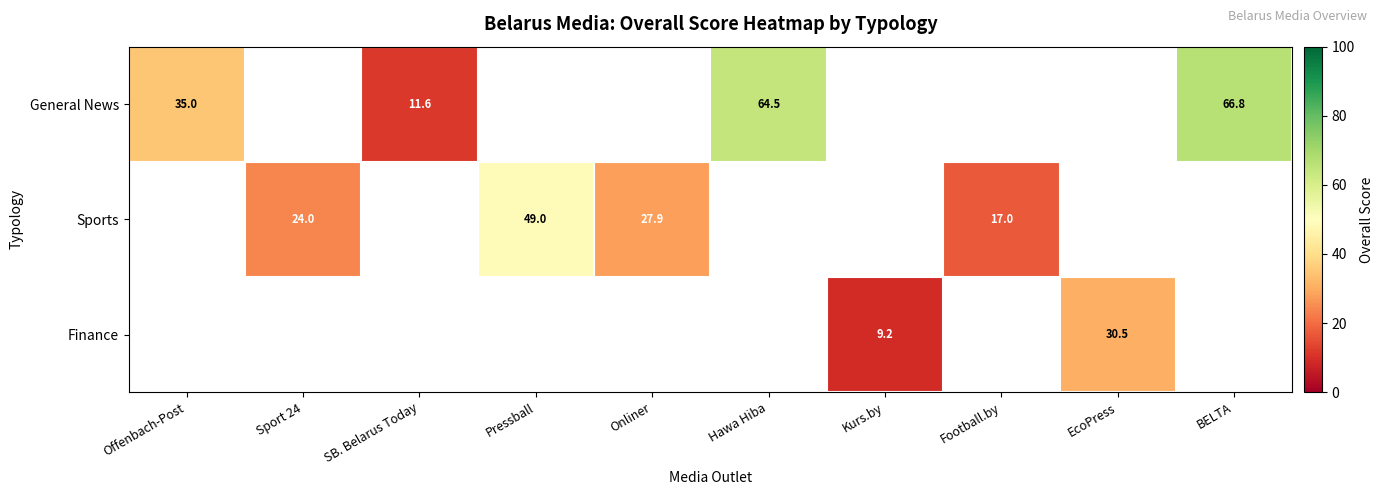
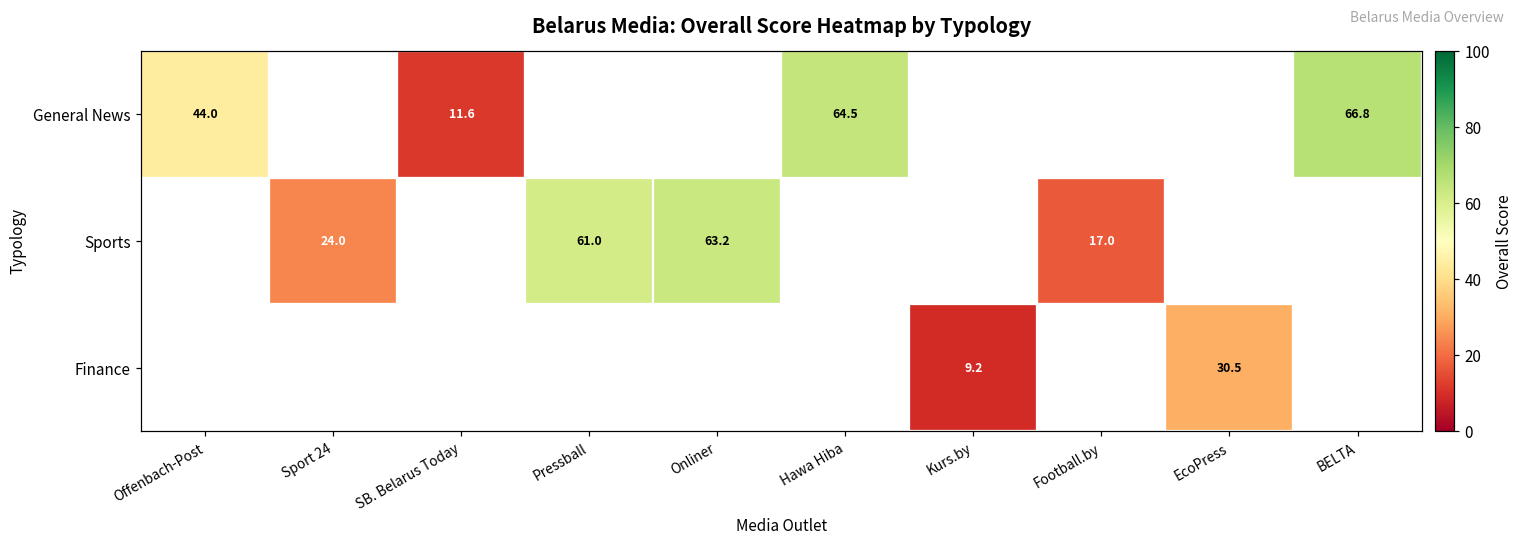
General News, Offenbach-Post: 35.0 -> 44.0
Sports, Pressball: 49.0 -> 61.0
Sports, Onliner: 27.9 -> 63.2
